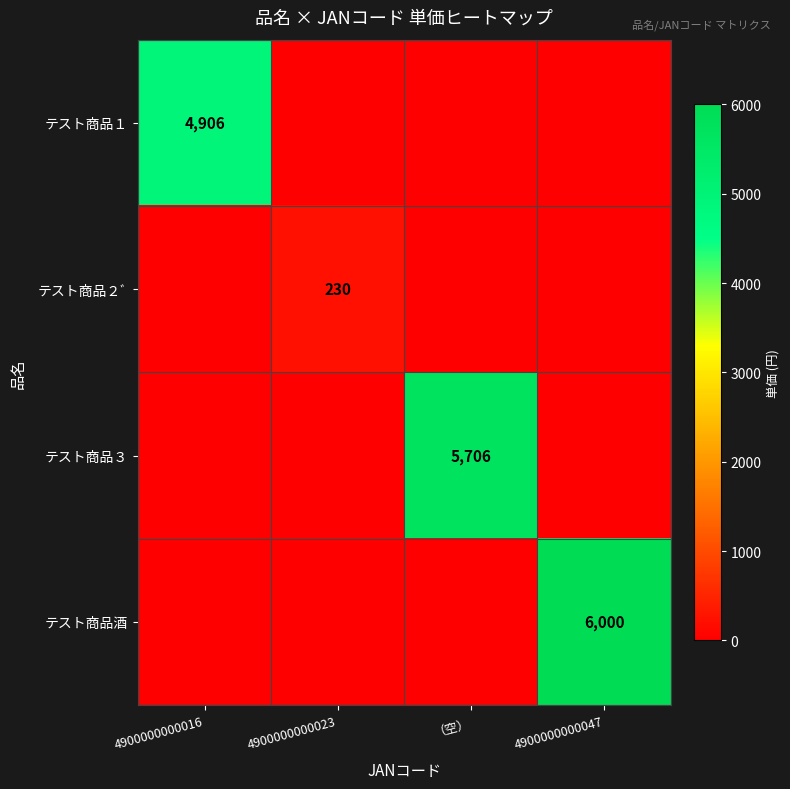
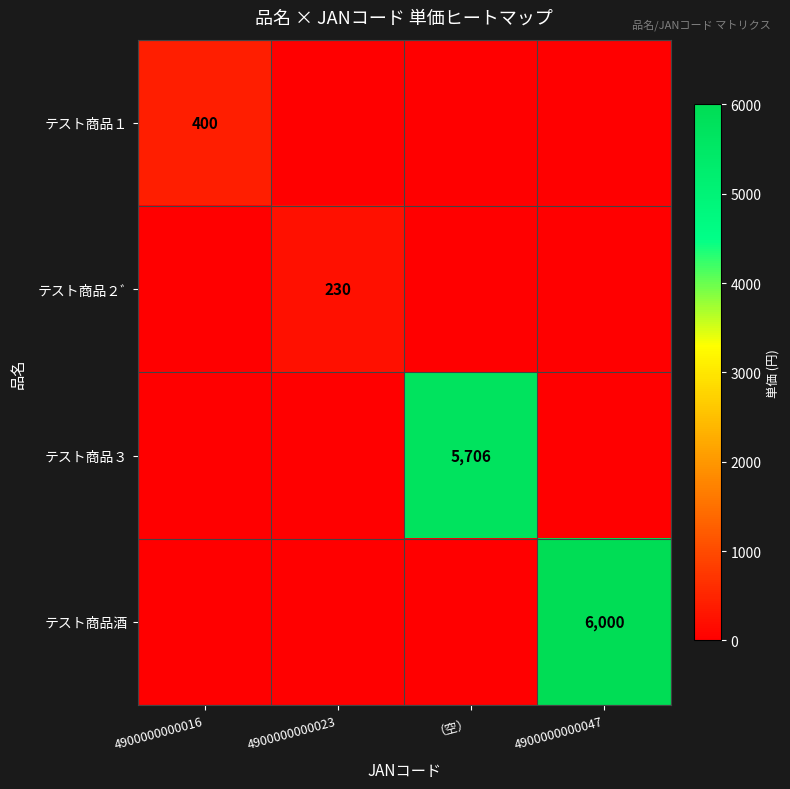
テスト商品１, 4900000000016: 4,906 -> 400
